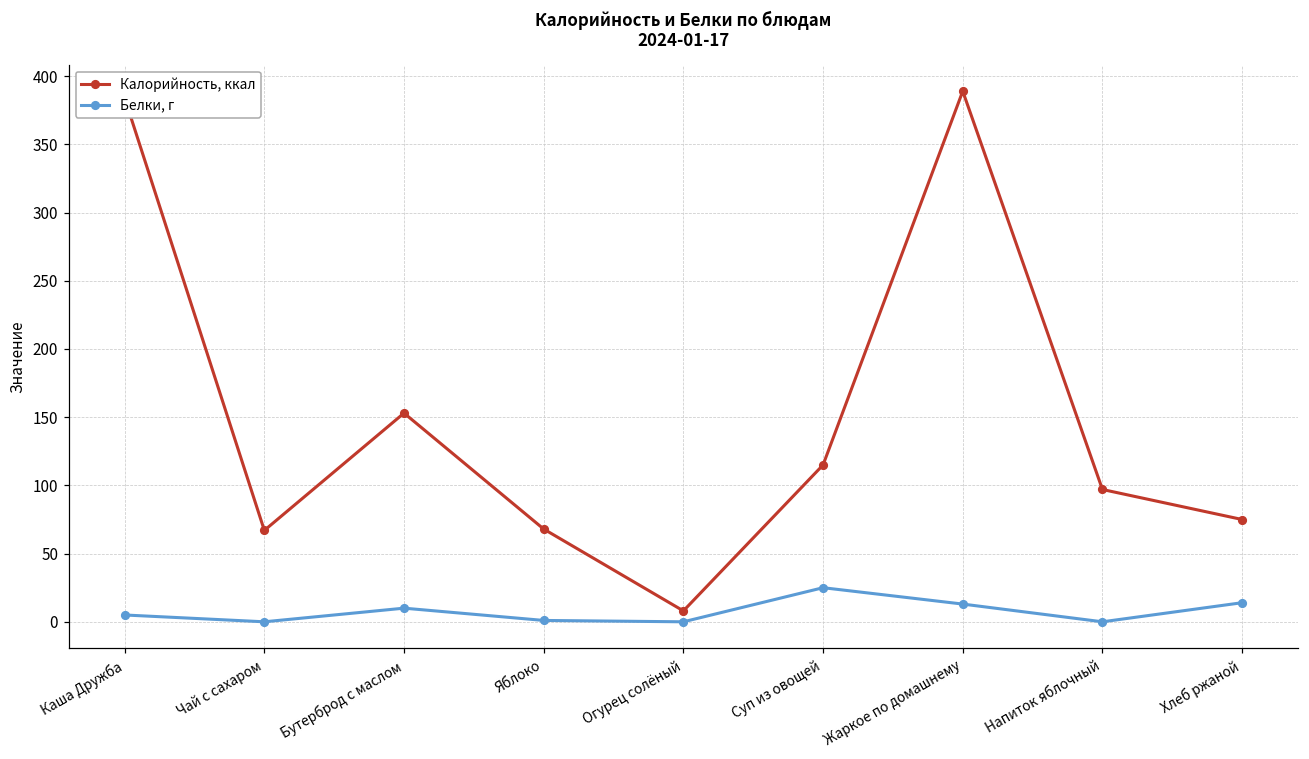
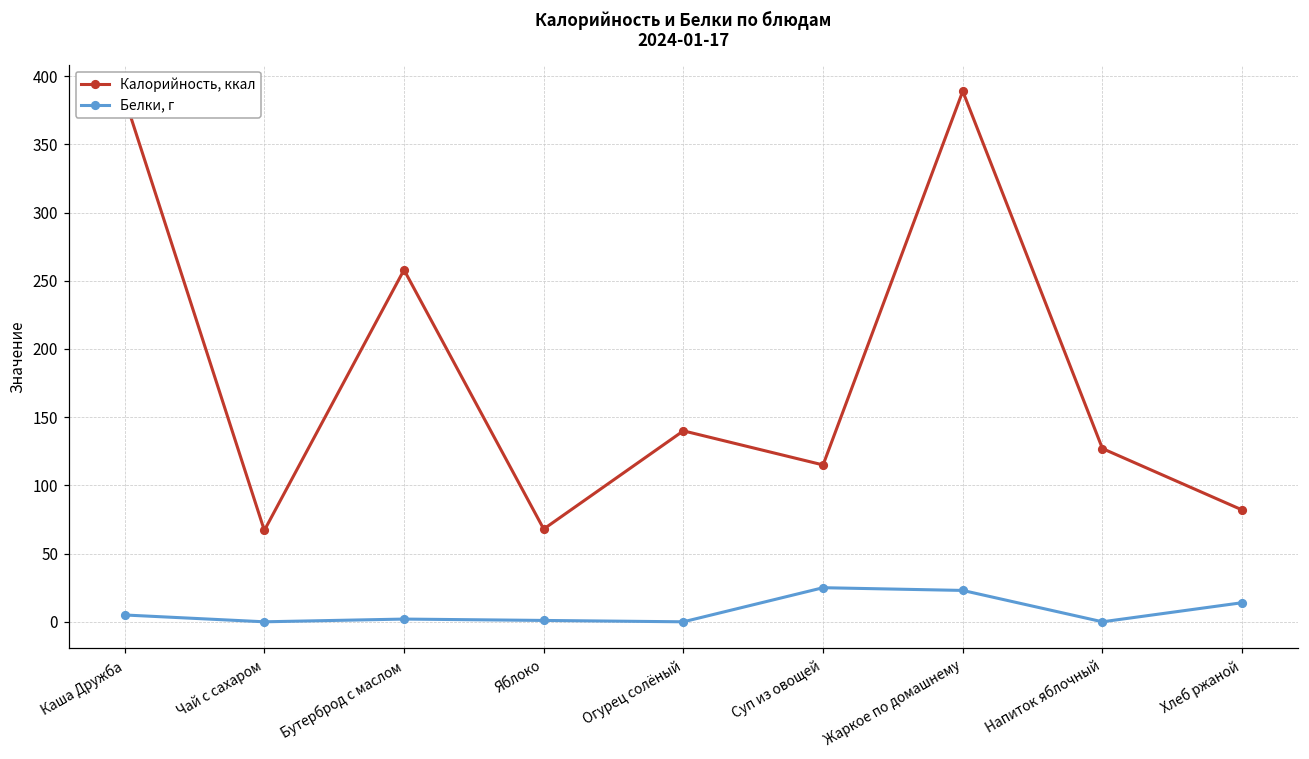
Калорийность, ккал, Бутерброд с маслом: 153 -> 258
Белки, г, Бутерброд с маслом: 10 -> 2
Калорийность, ккал, Огурец солёный: 8 -> 140
Белки, г, Жаркое по домашнему: 13 -> 23
Калорийность, ккал, Напиток яблочный: 97 -> 127
Калорийность, ккал, Хлеб ржаной: 75 -> 82
